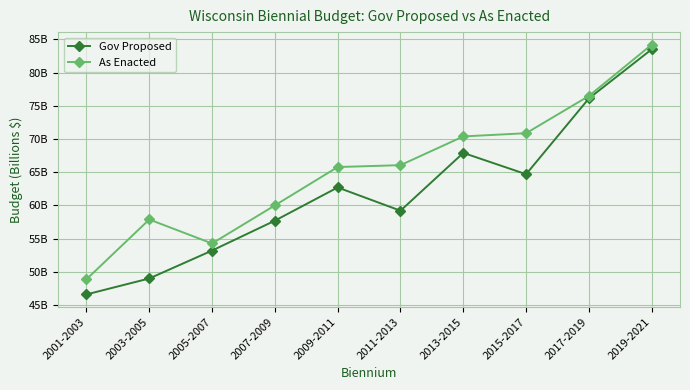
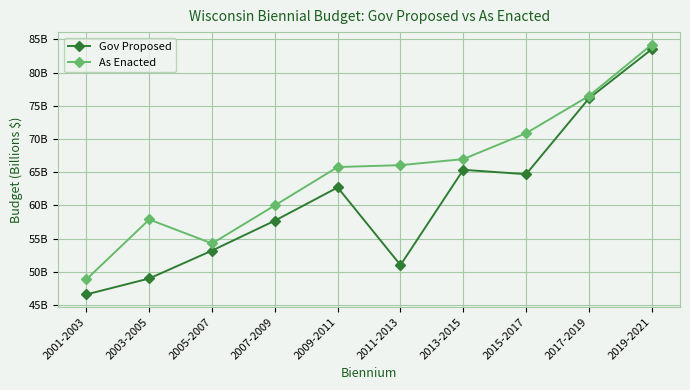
Gov Proposed, 2011-2013: 59000000000 -> 51000000000
Gov Proposed, 2013-2015: 68000000000 -> 65000000000
As Enacted, 2013-2015: 70000000000 -> 67000000000
